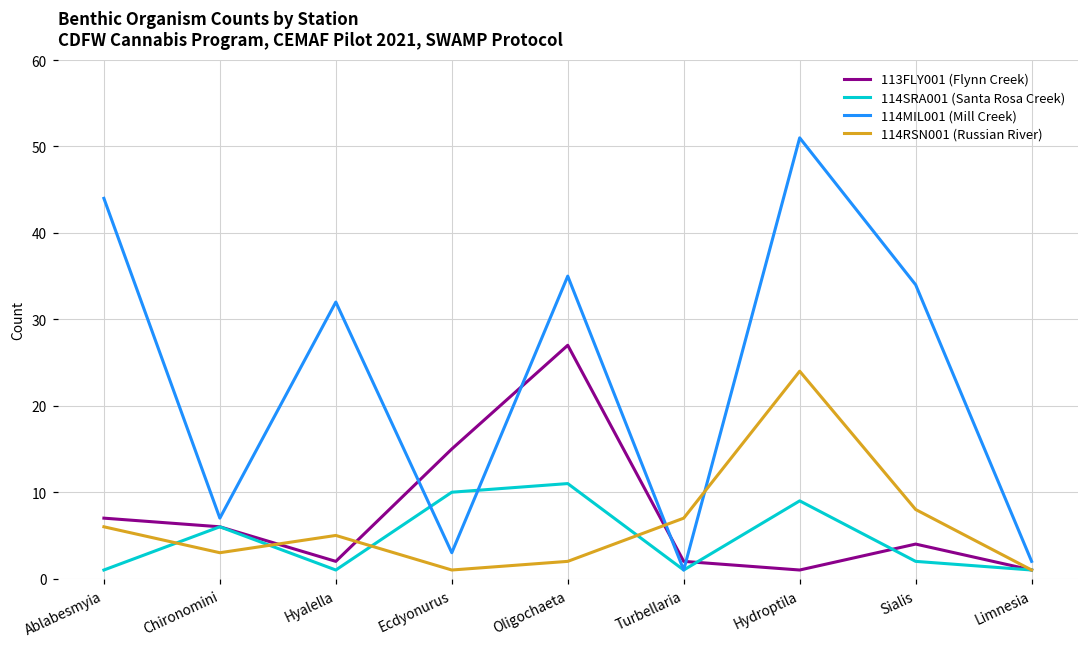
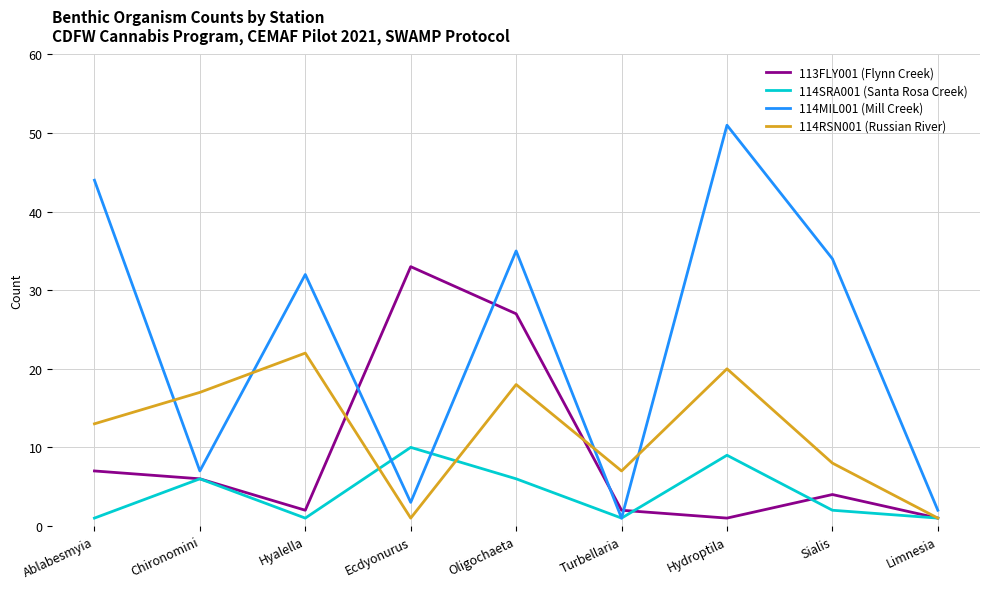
114RSN001 (Russian River), Ablabesmyia: 6 -> 13
114RSN001 (Russian River), Chironomini: 3 -> 17
114RSN001 (Russian River), Hyalella: 5 -> 22
113FLY001 (Flynn Creek), Ecdyonurus: 15 -> 33
114SRA001 (Santa Rosa Creek), Oligochaeta: 11 -> 6
114RSN001 (Russian River), Oligochaeta: 2 -> 18
114RSN001 (Russian River), Hydroptila: 24 -> 20
